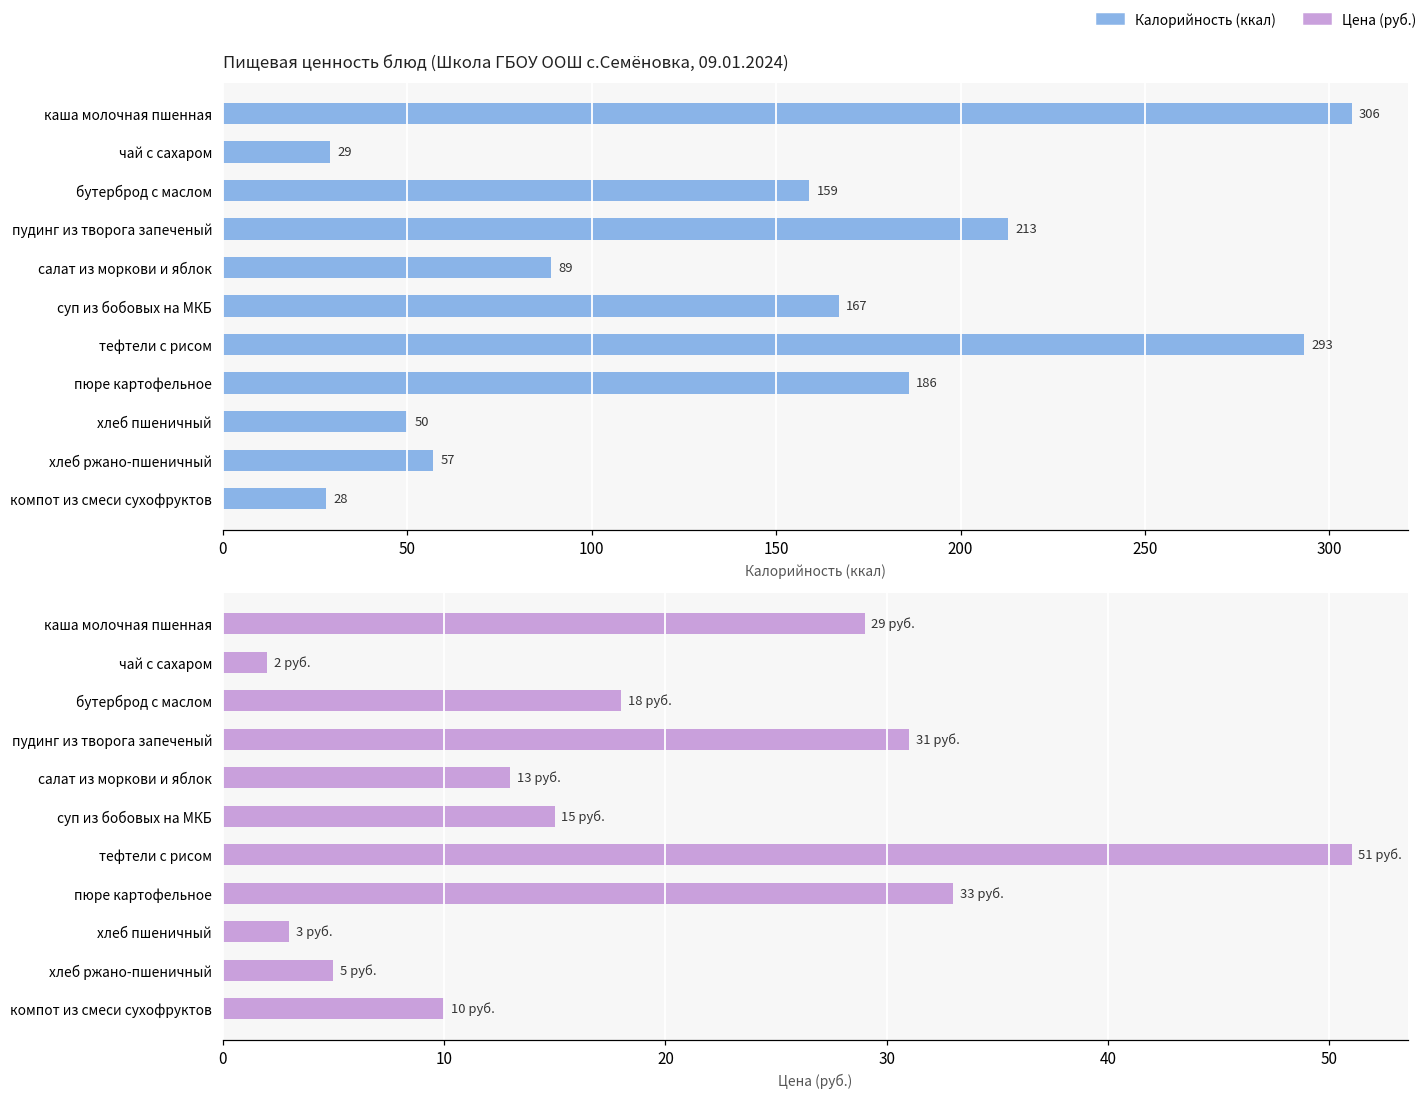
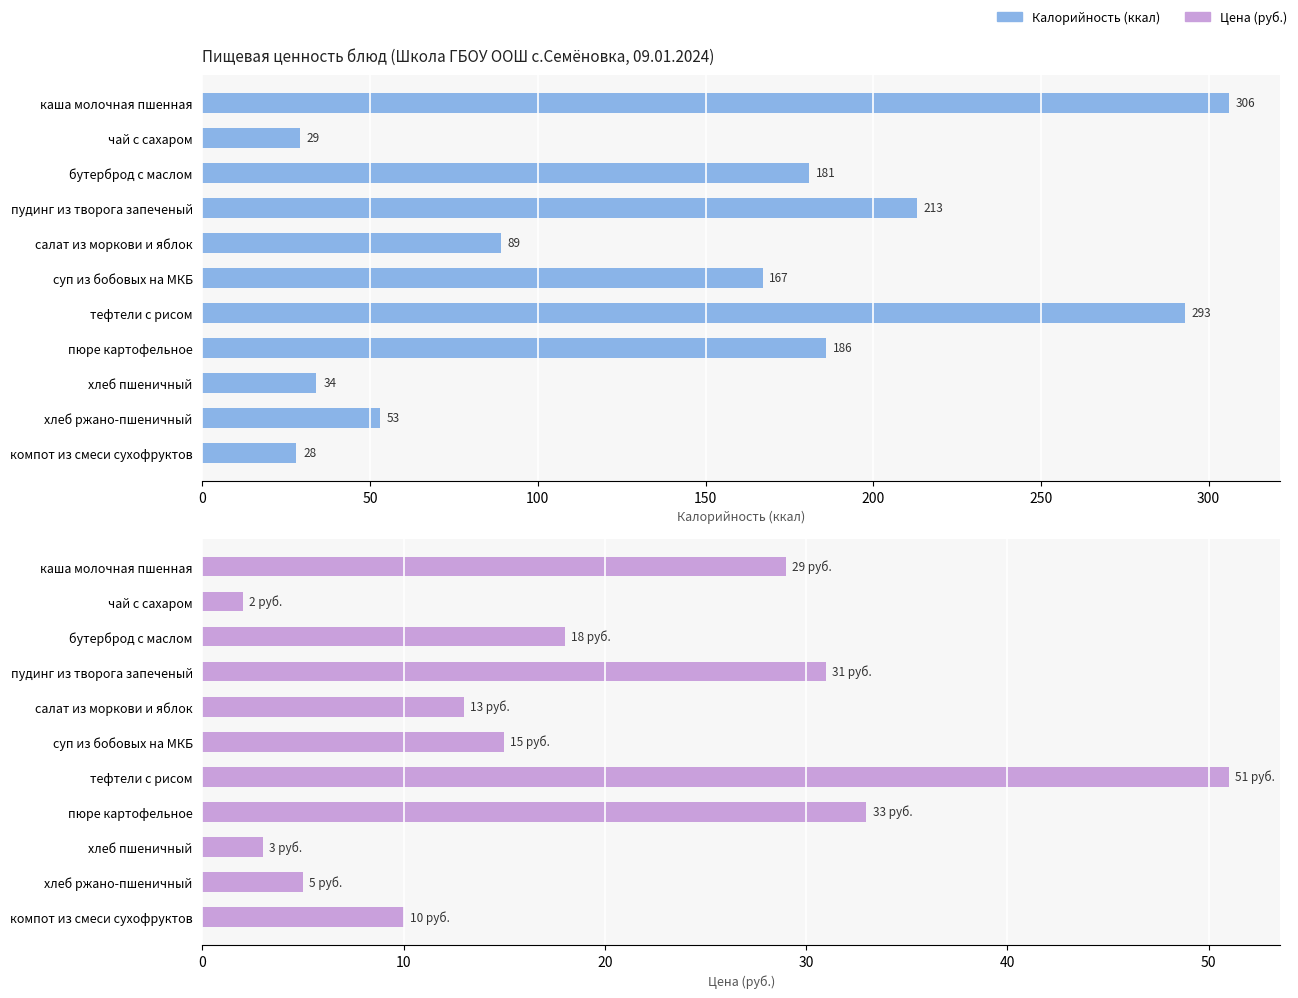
Пищевая ценность блюд (Школа ГБОУ ООШ с.Семёновка, 09.01.2024), бутерброд с маслом: 159 -> 181
Пищевая ценность блюд (Школа ГБОУ ООШ с.Семёновка, 09.01.2024), хлеб пшеничный: 50 -> 34
Пищевая ценность блюд (Школа ГБОУ ООШ с.Семёновка, 09.01.2024), хлеб ржано-пшеничный: 57 -> 53
